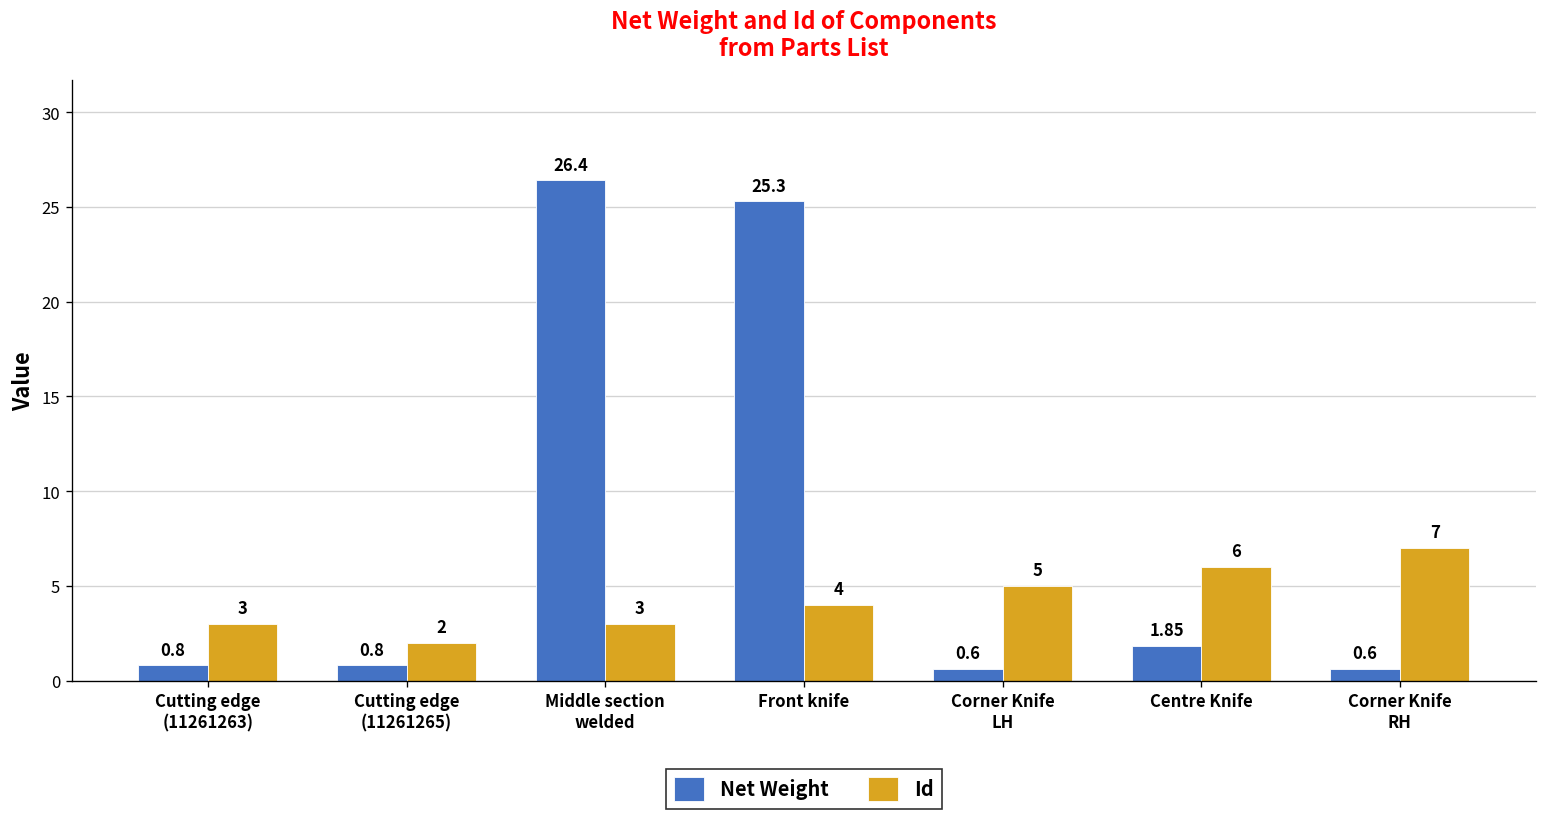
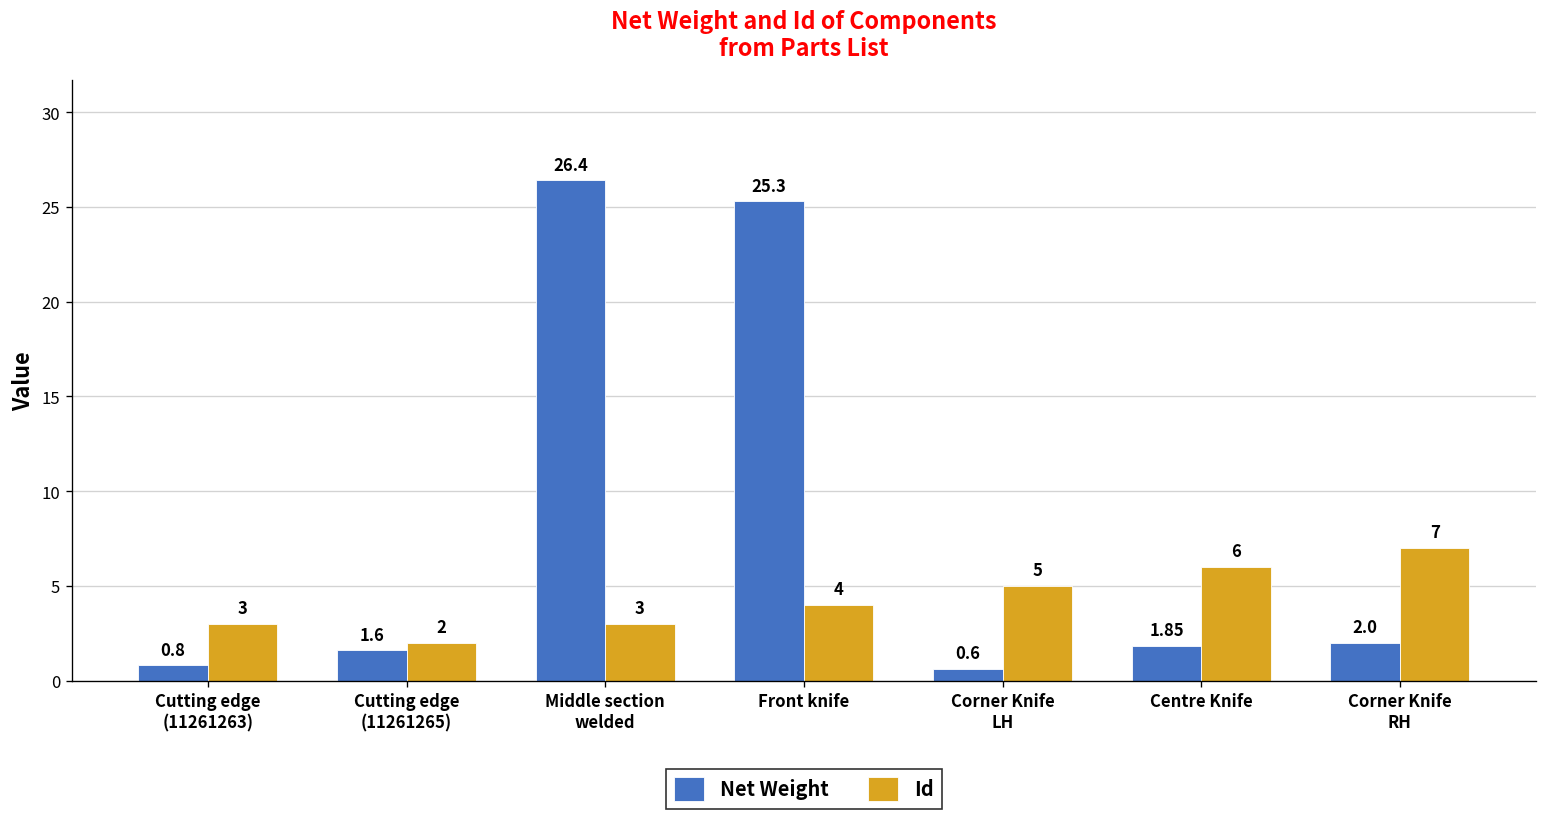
Net Weight, Cutting edge (11261265): 0.8 -> 1.6
Net Weight, Corner Knife RH: 0.6 -> 2.0
